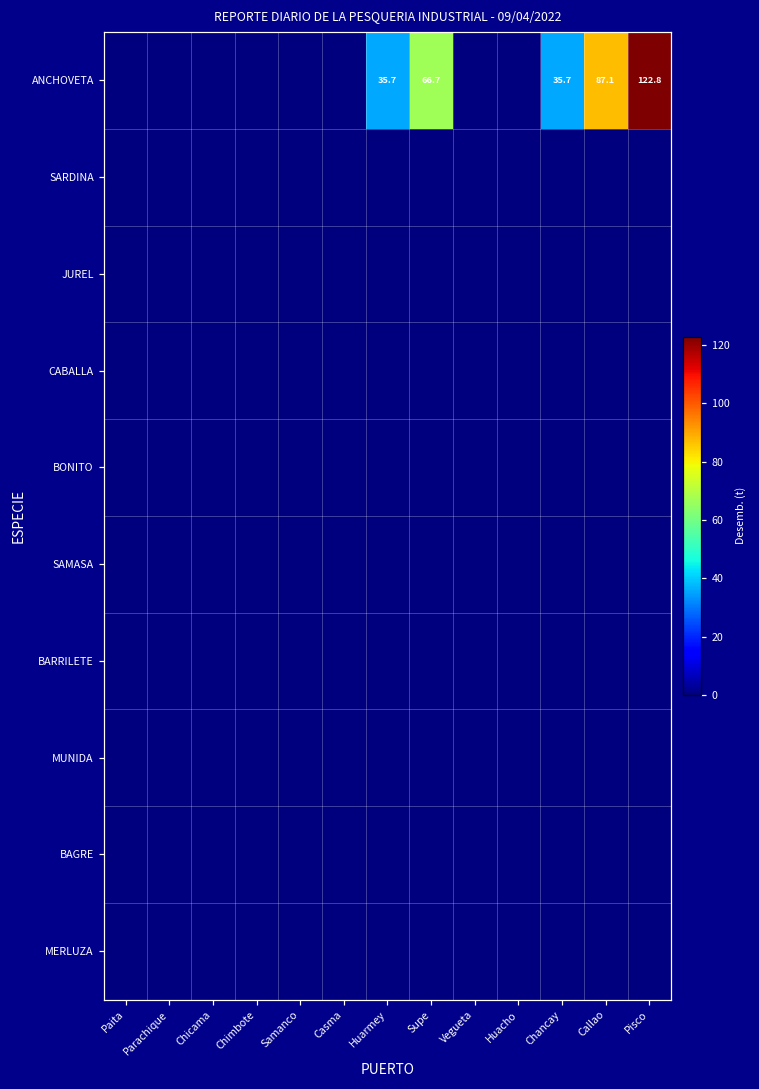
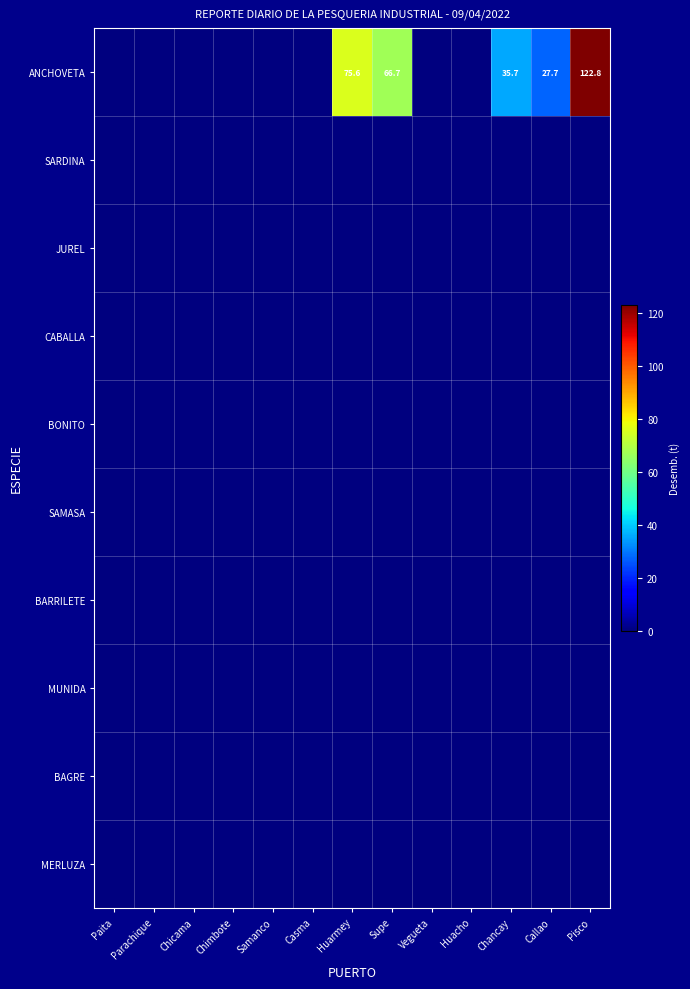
ANCHOVETA, Huarmey: 35.7 -> 75.6
ANCHOVETA, Callao: 87.1 -> 27.7
